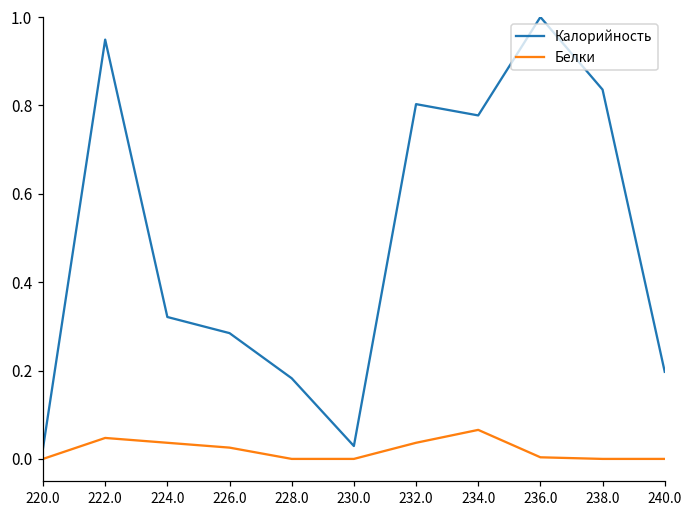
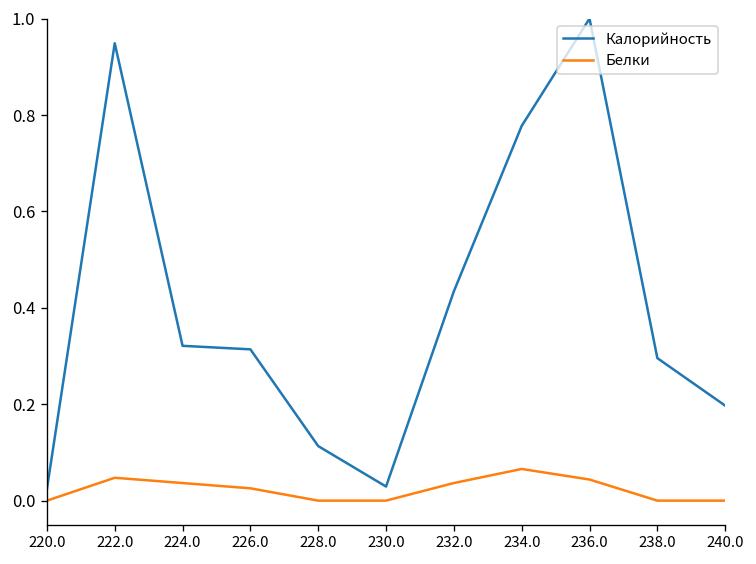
Калорийность, 226.0: 0.28 -> 0.31
Калорийность, 228.0: 0.18 -> 0.11
Калорийность, 232.0: 0.80 -> 0.43
Белки, 236.0: 0.00 -> 0.04
Калорийность, 238.0: 0.84 -> 0.30
